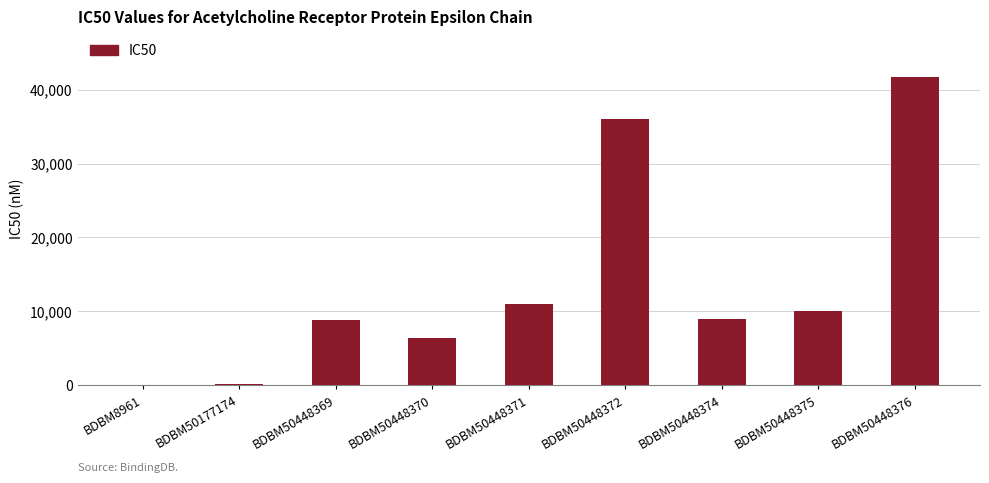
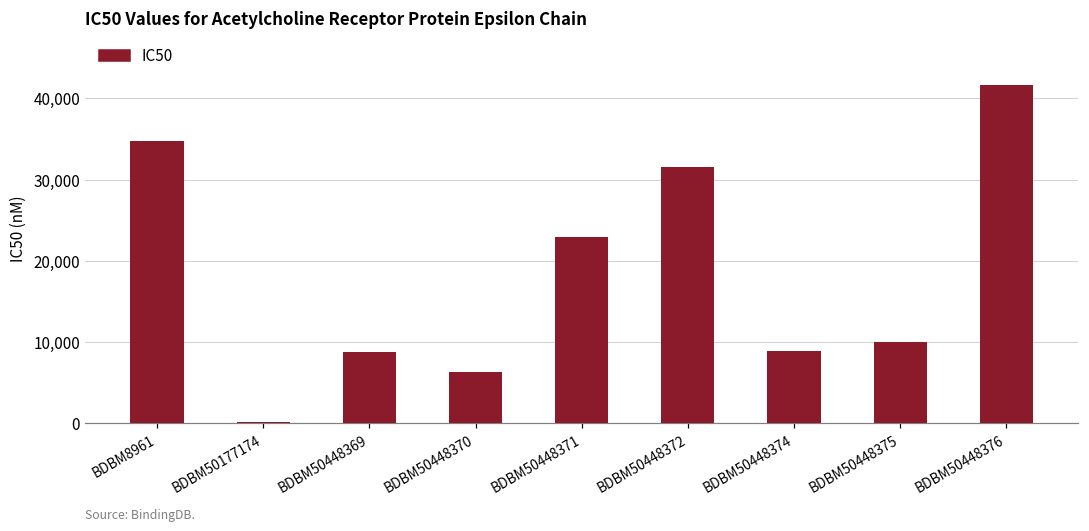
BDBM8961: 0 -> 35,000
BDBM50448371: 11,000 -> 23,000
BDBM50448372: 36,000 -> 32,000
